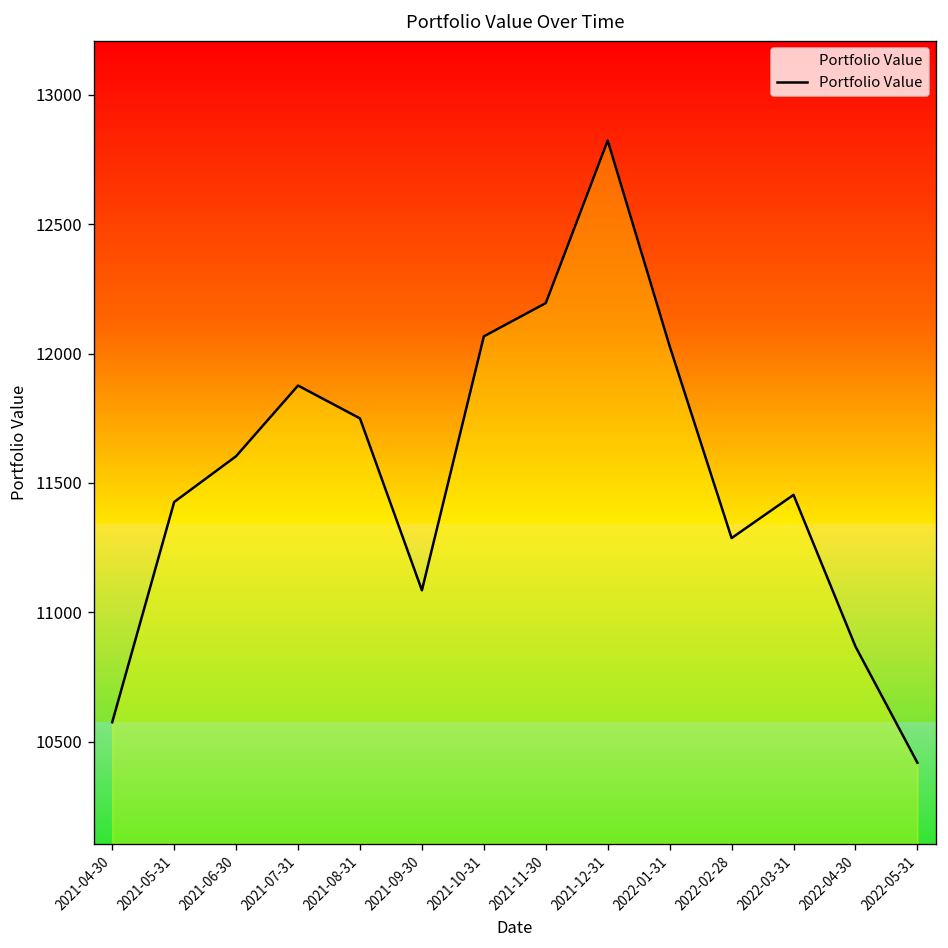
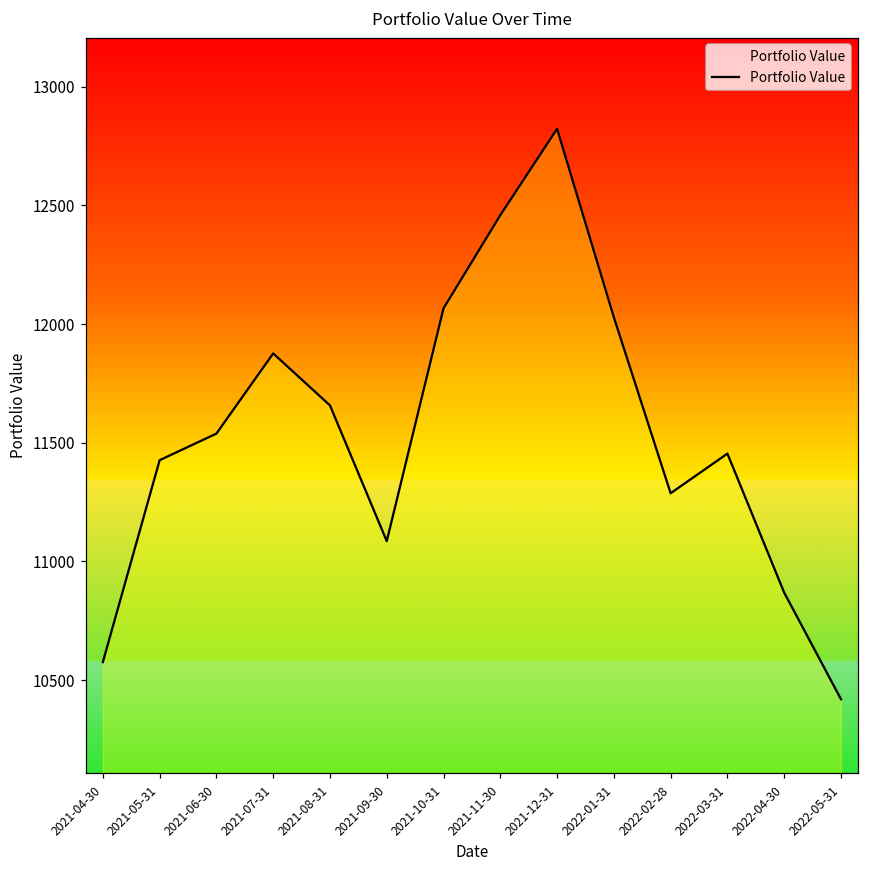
2021-06-30: 11600 -> 11540
2021-08-31: 11750 -> 11660
2021-11-30: 12190 -> 12460
